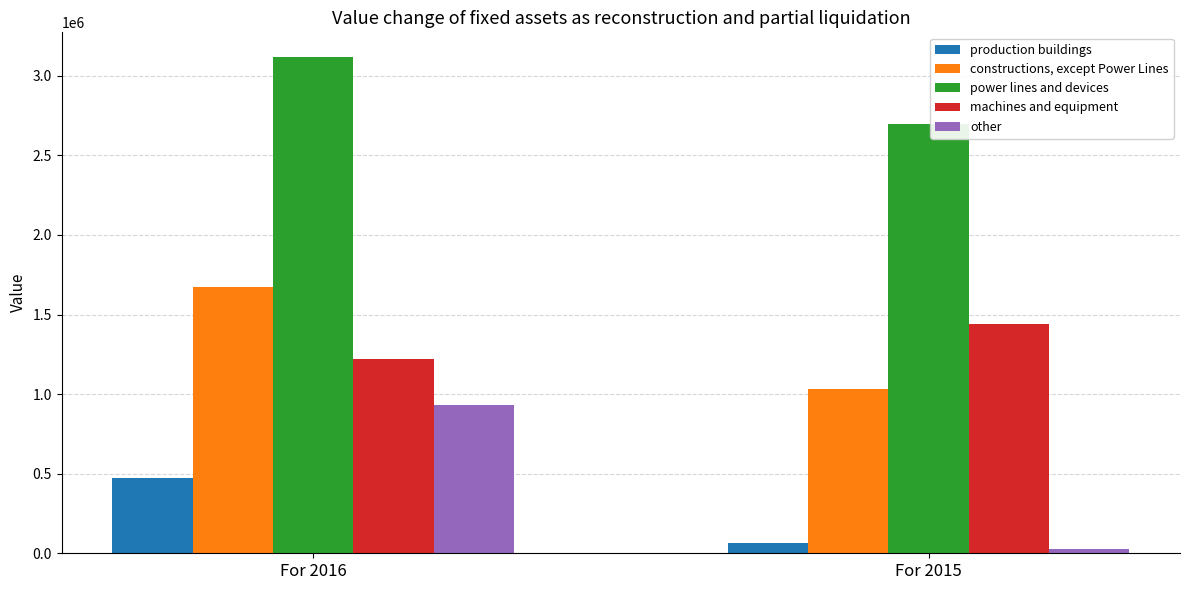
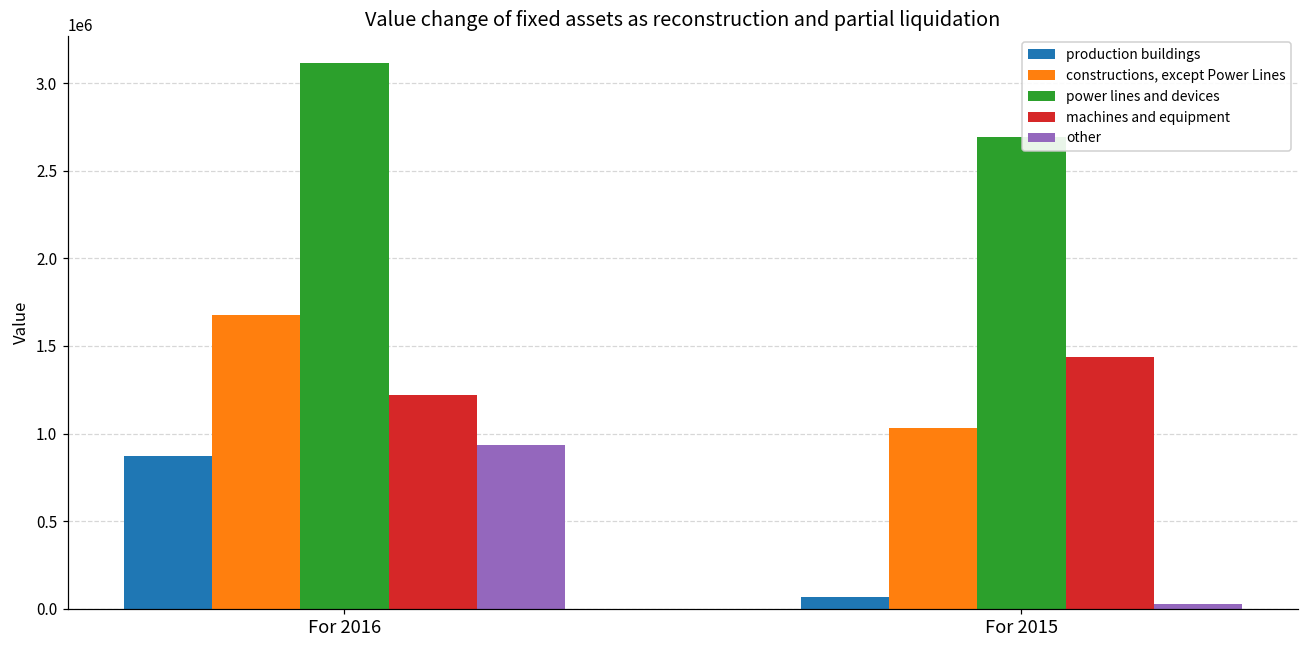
production buildings, For 2016: 470000 -> 870000
